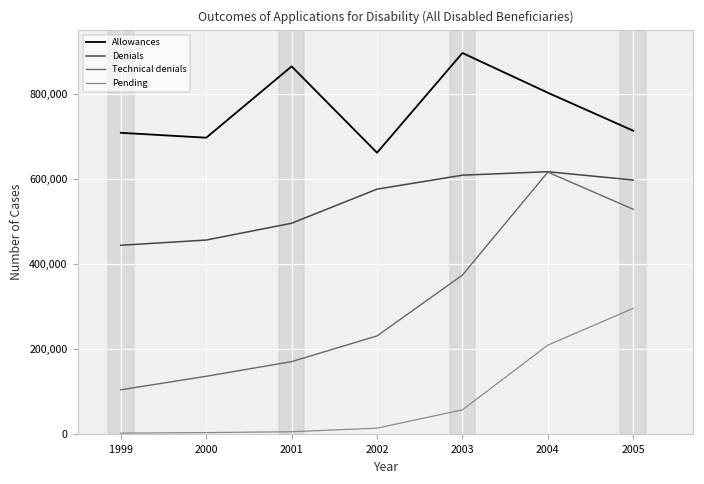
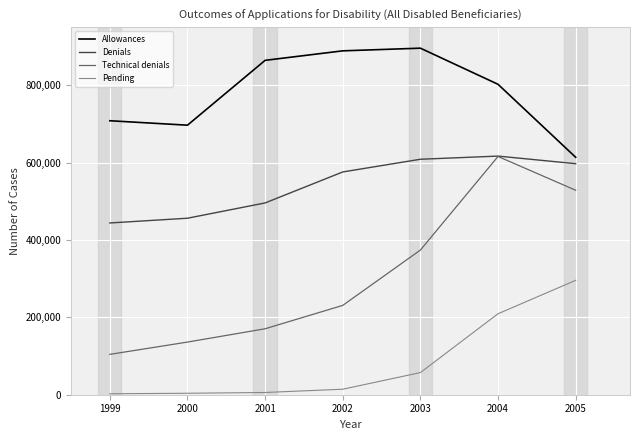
Allowances, 2002: 660,000 -> 890,000
Allowances, 2005: 710,000 -> 610,000
